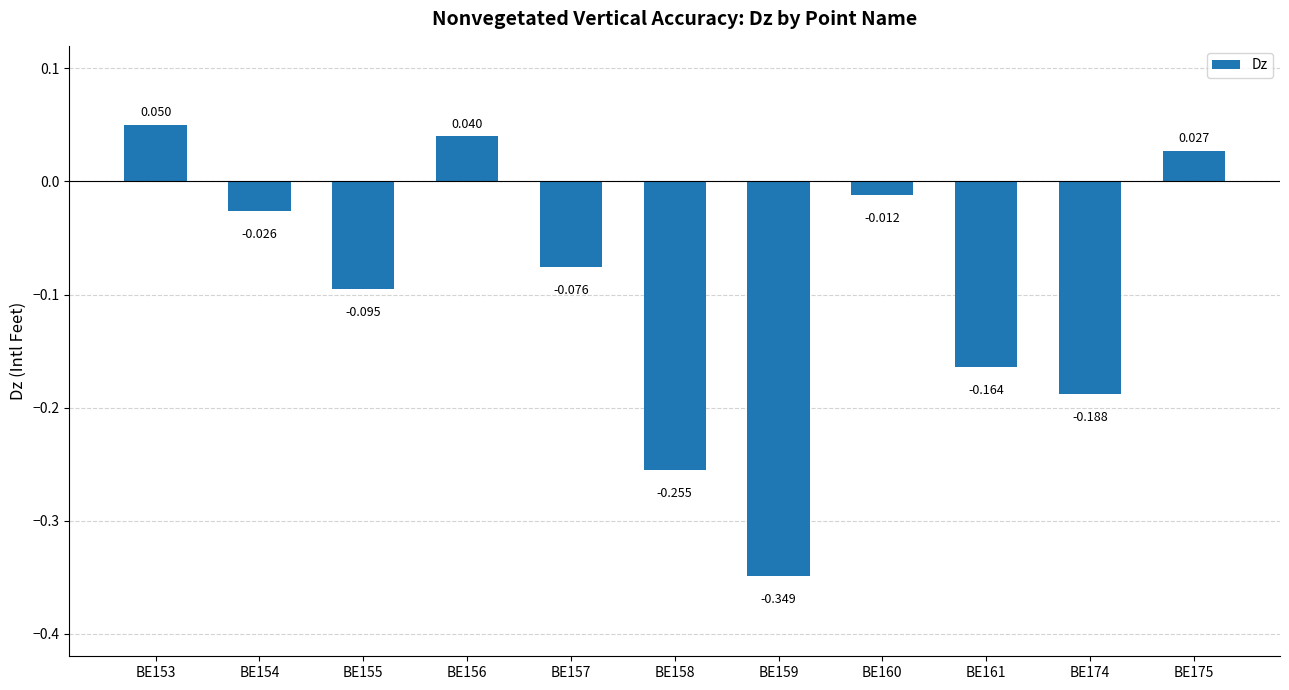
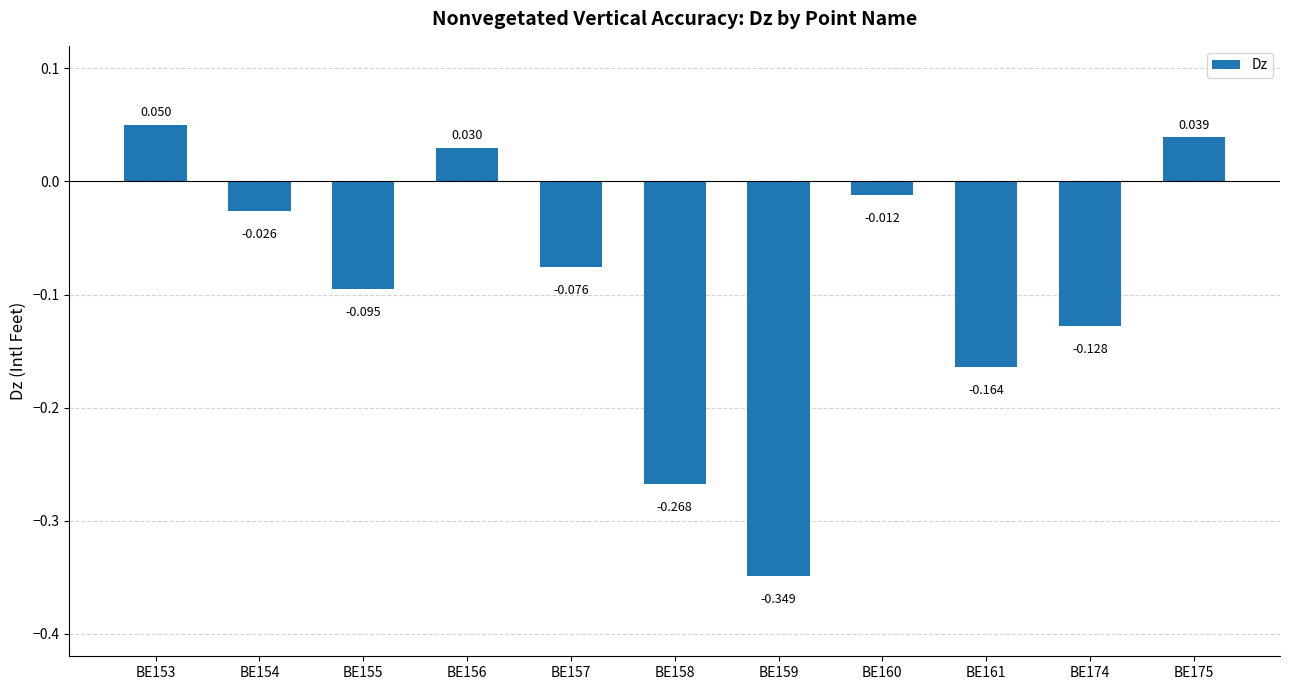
BE156: 0.040 -> 0.030
BE158: -0.255 -> -0.268
BE174: -0.188 -> -0.128
BE175: 0.027 -> 0.039
